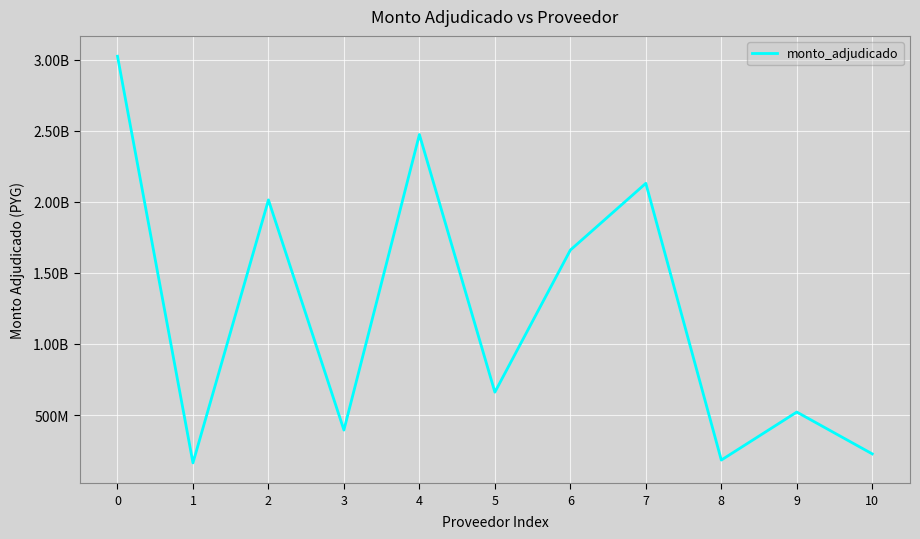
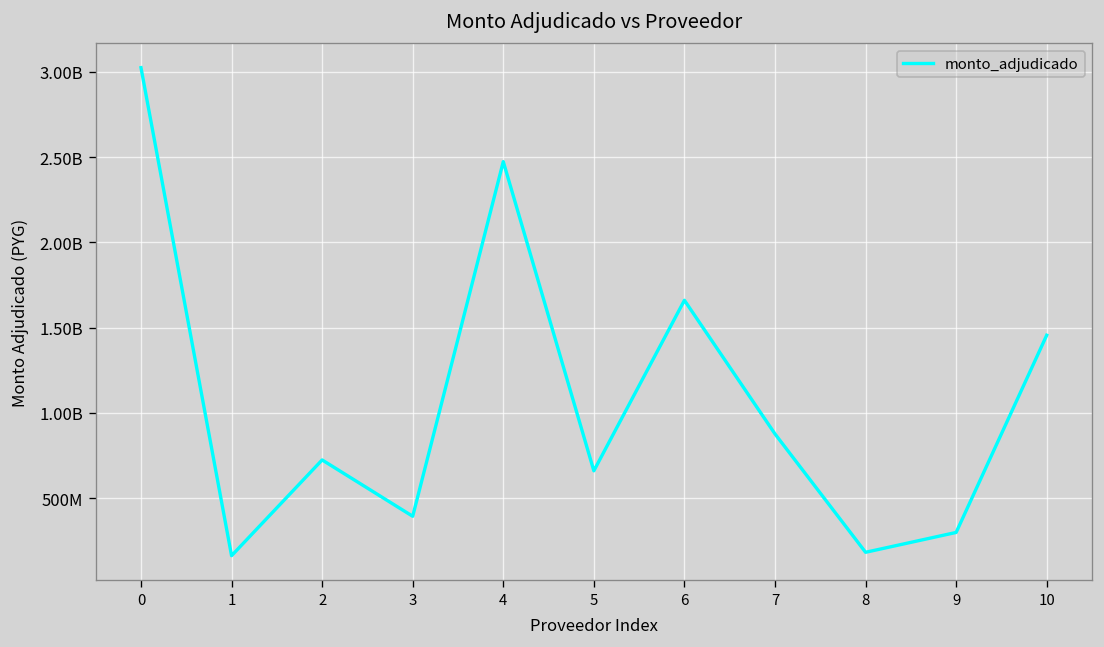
2: 2010000000 -> 720000000
7: 2130000000 -> 880000000
9: 520000000 -> 300000000
10: 230000000 -> 1460000000
